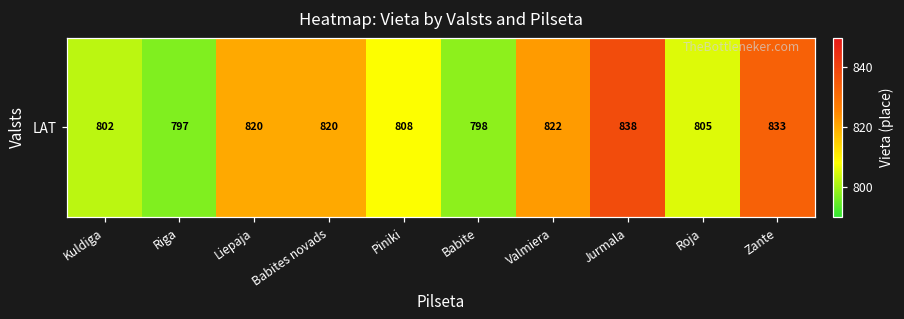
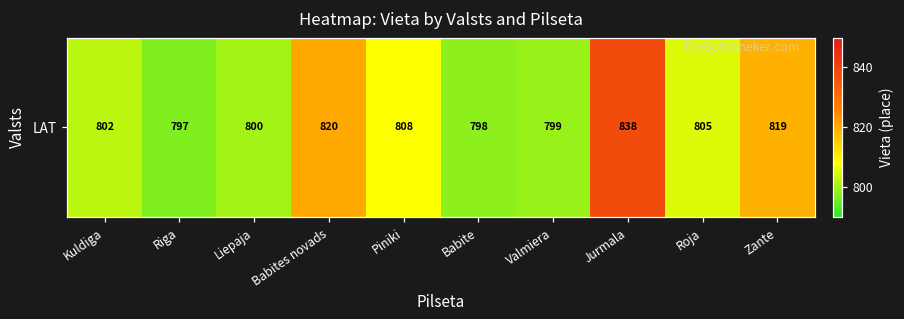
LAT, Liepaja: 820 -> 800
LAT, Valmiera: 822 -> 799
LAT, Zante: 833 -> 819
